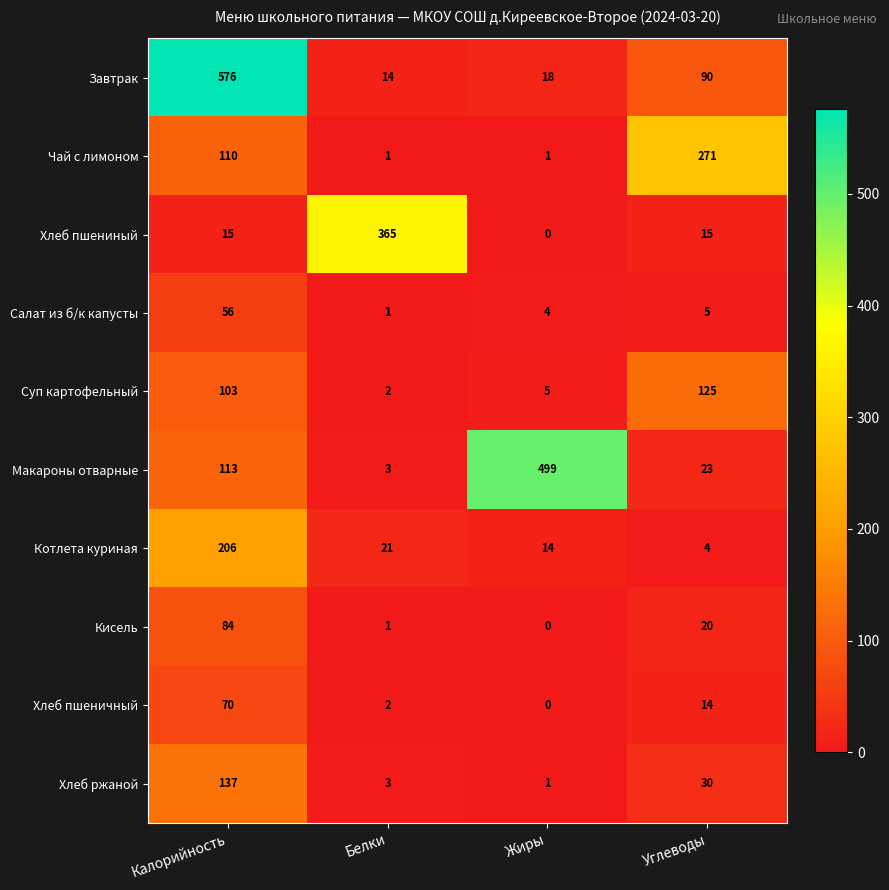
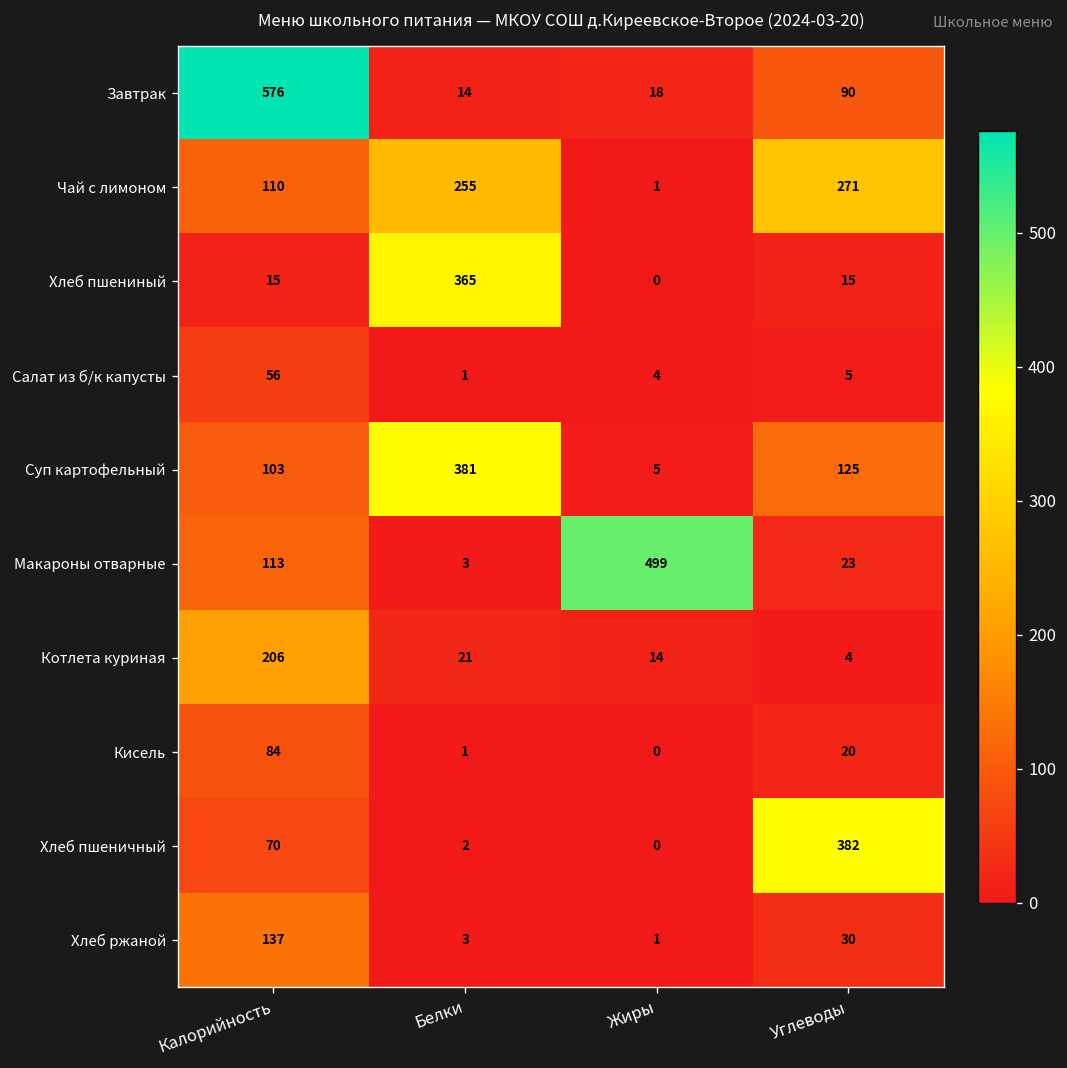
Чай с лимоном, Белки: 1 -> 255
Суп картофельный, Белки: 2 -> 381
Хлеб пшеничный, Углеводы: 14 -> 382
